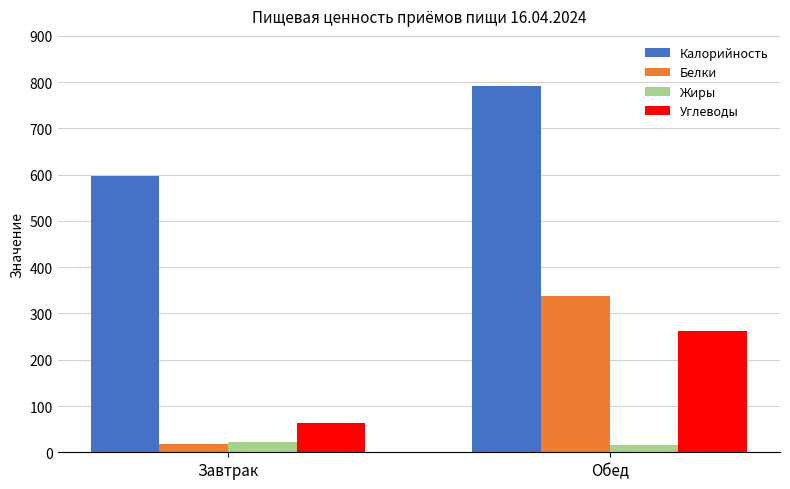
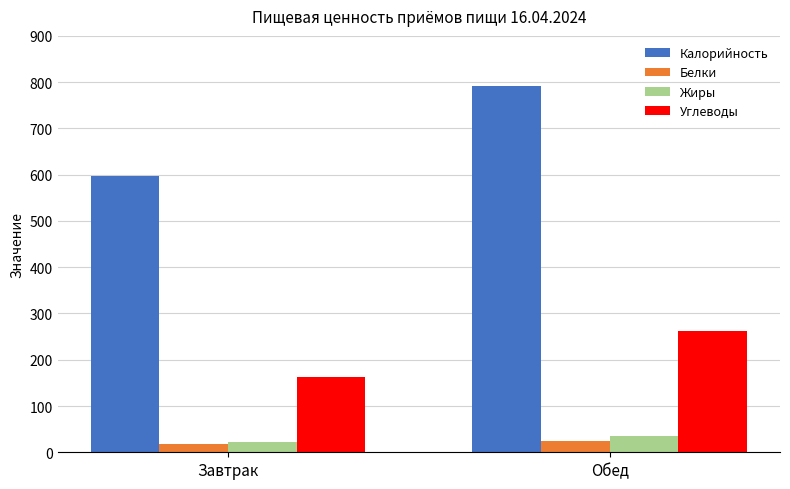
Углеводы, Завтрак: 60 -> 160
Белки, Обед: 340 -> 20
Жиры, Обед: 20 -> 40
